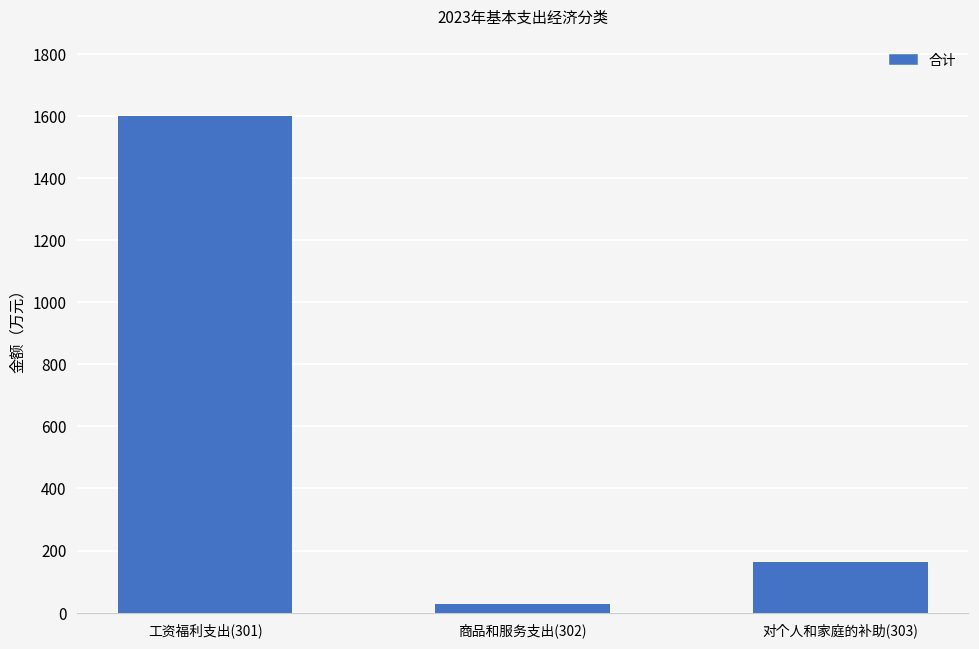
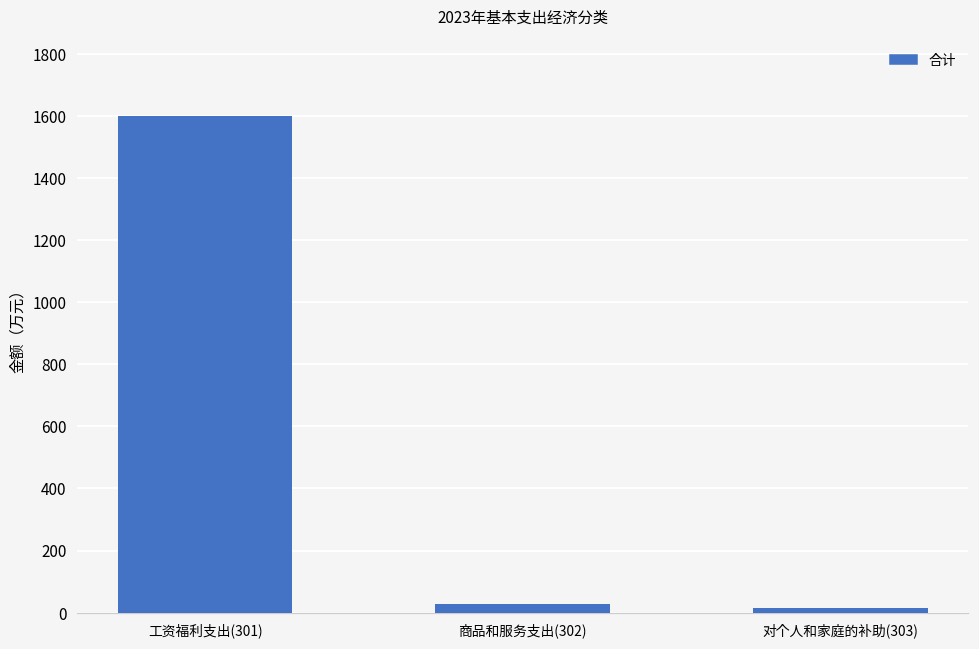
对个人和家庭的补助(303): 160 -> 10
